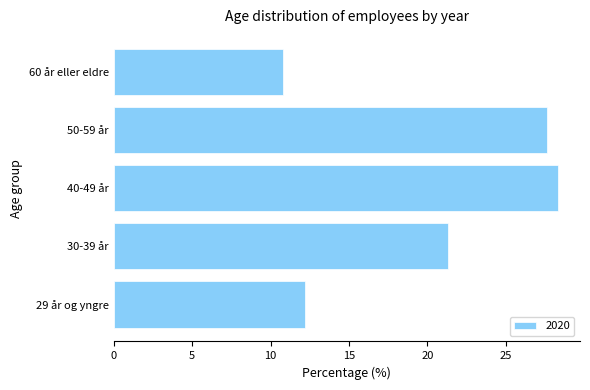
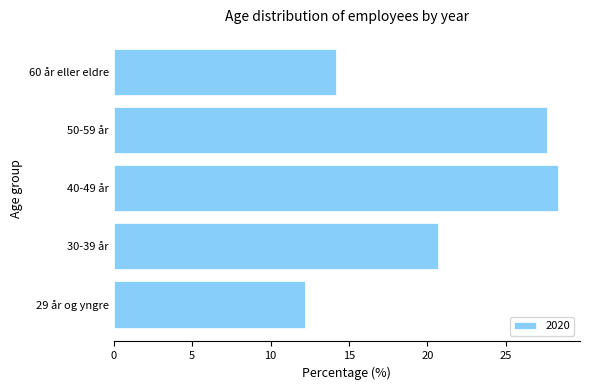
60 år eller eldre: 10.8 -> 14.2
30-39 år: 21.3 -> 20.7
